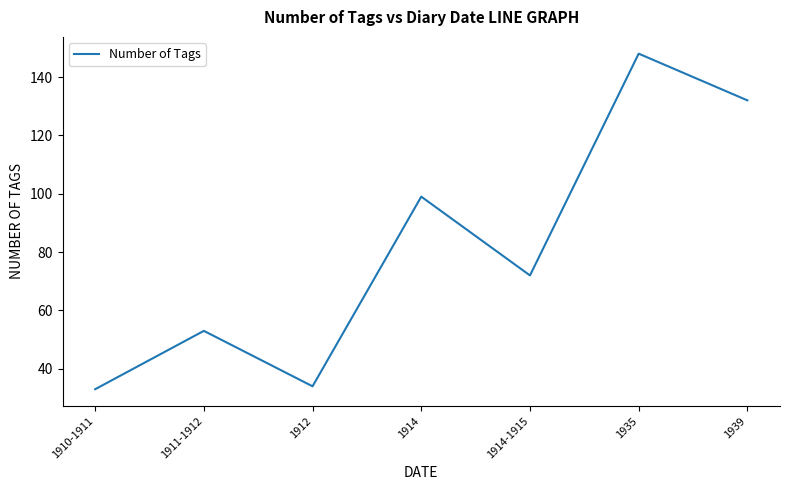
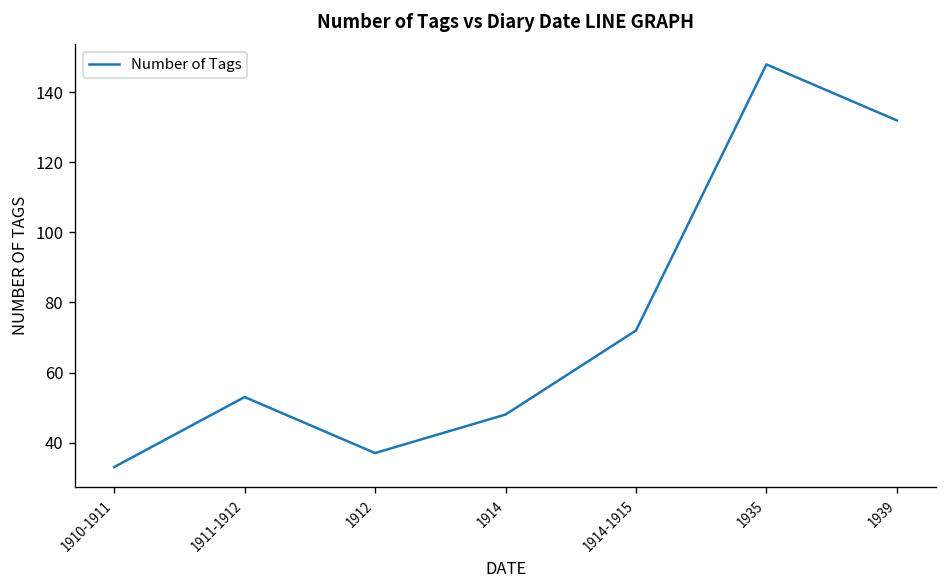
1912: 34 -> 37
1914: 99 -> 48
